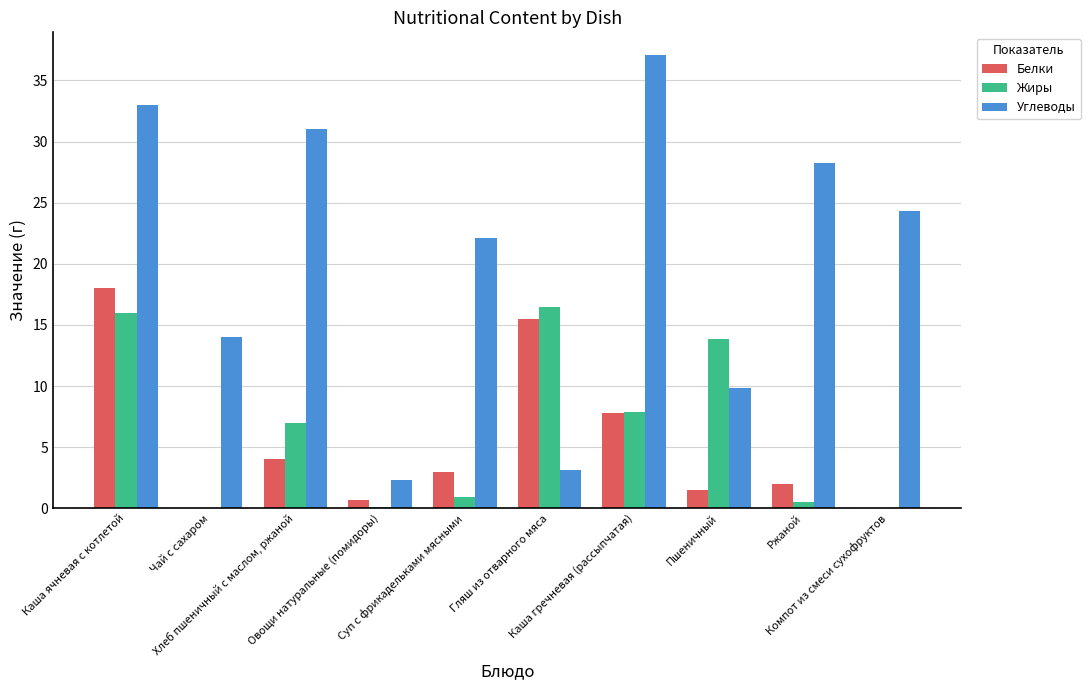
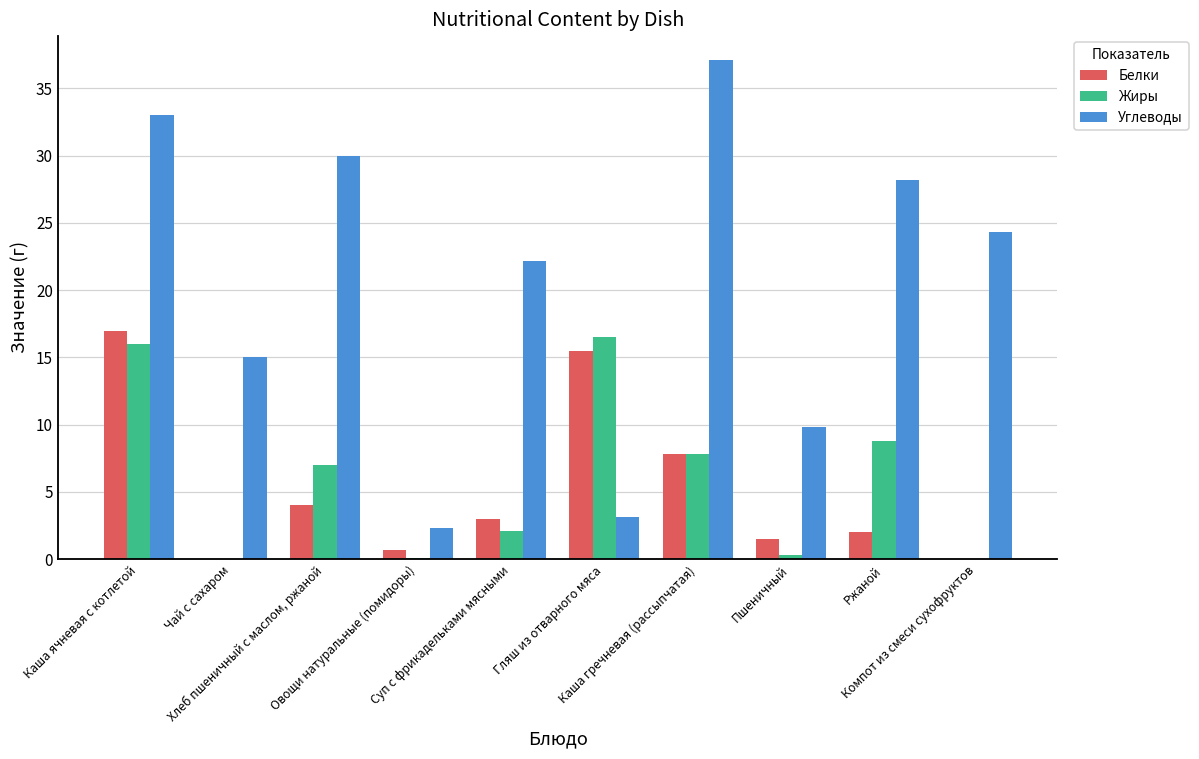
Белки, Каша ячневая с котлетой: 18 -> 17
Углеводы, Чай с сахаром: 14 -> 15
Углеводы, Хлеб пшеничный с маслом, ржаной: 31 -> 30
Жиры, Суп с фрикадельками мясными: 0.9 -> 2.1
Жиры, Пшеничный: 13.9 -> 0.3
Жиры, Ржаной: 0.5 -> 8.8
